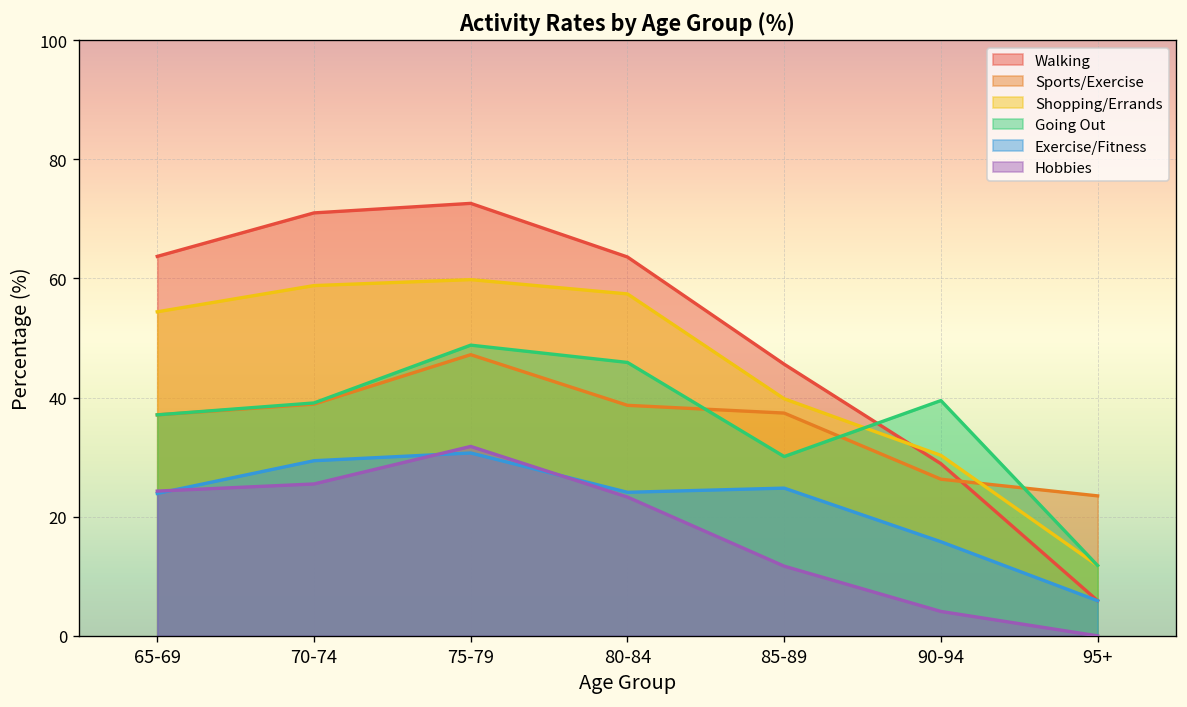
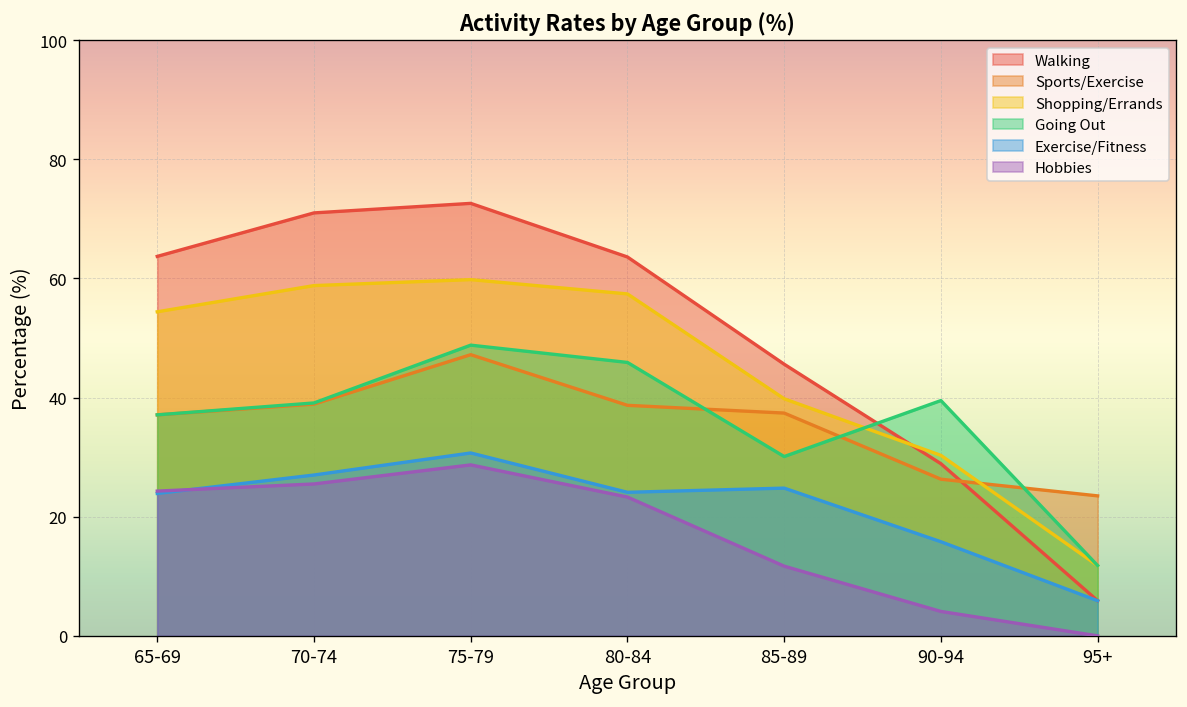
Exercise/Fitness, 70-74: 29 -> 27
Hobbies, 75-79: 32 -> 29
